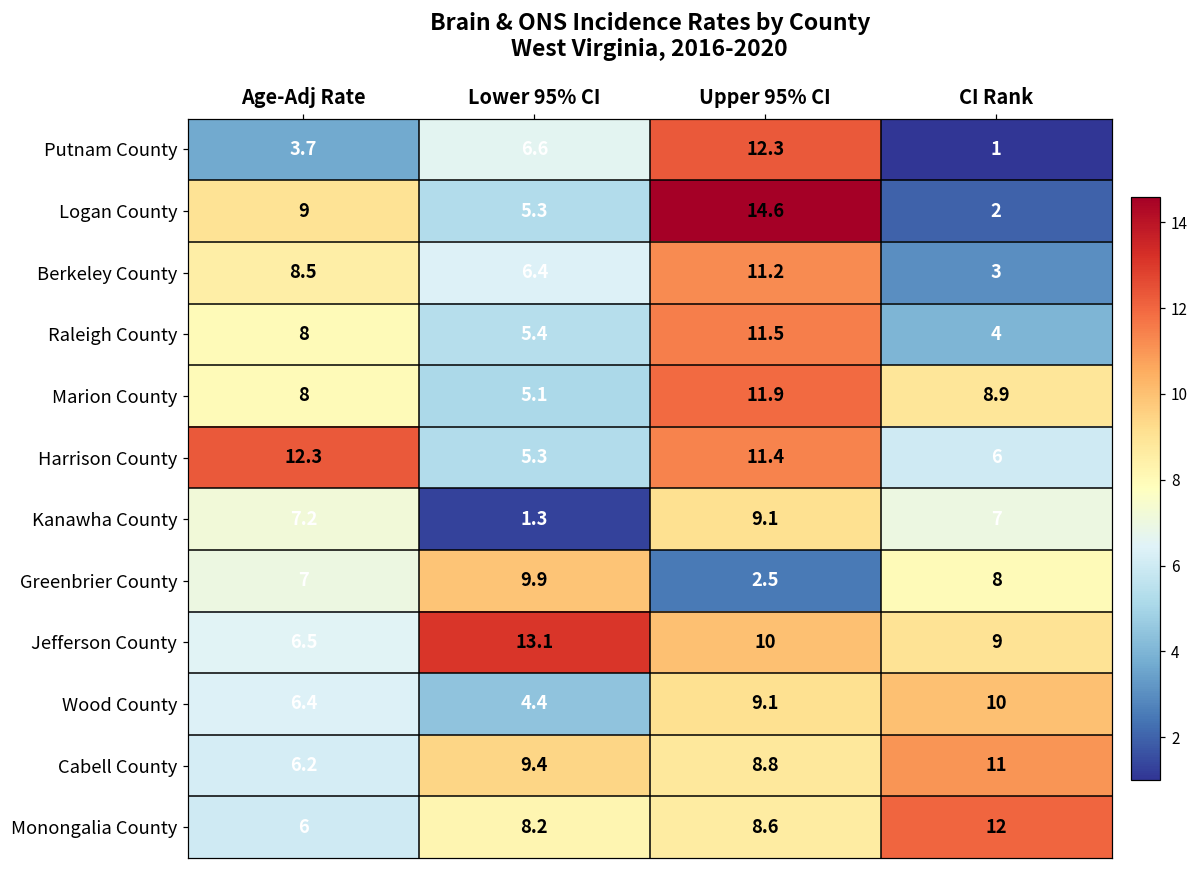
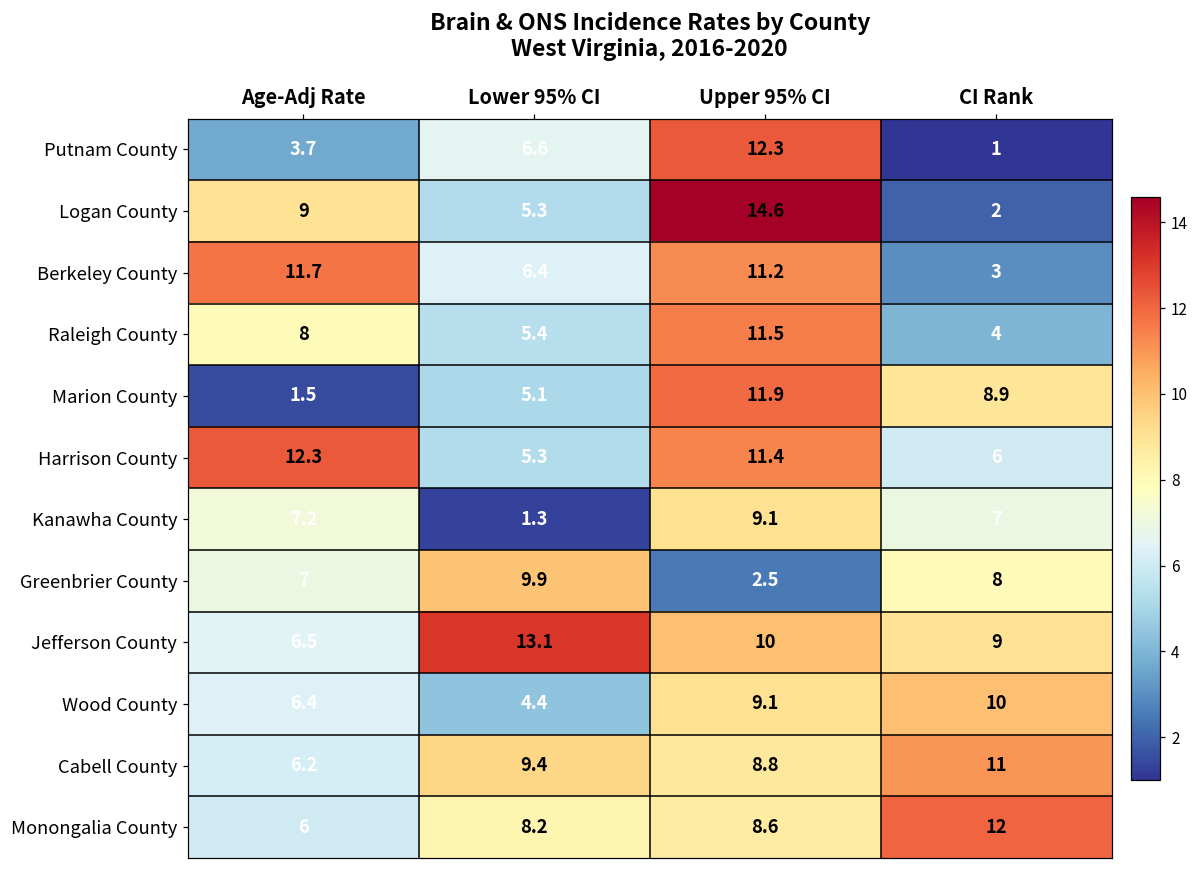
Berkeley County, Age-Adj Rate: 8.5 -> 11.7
Marion County, Age-Adj Rate: 8 -> 1.5
